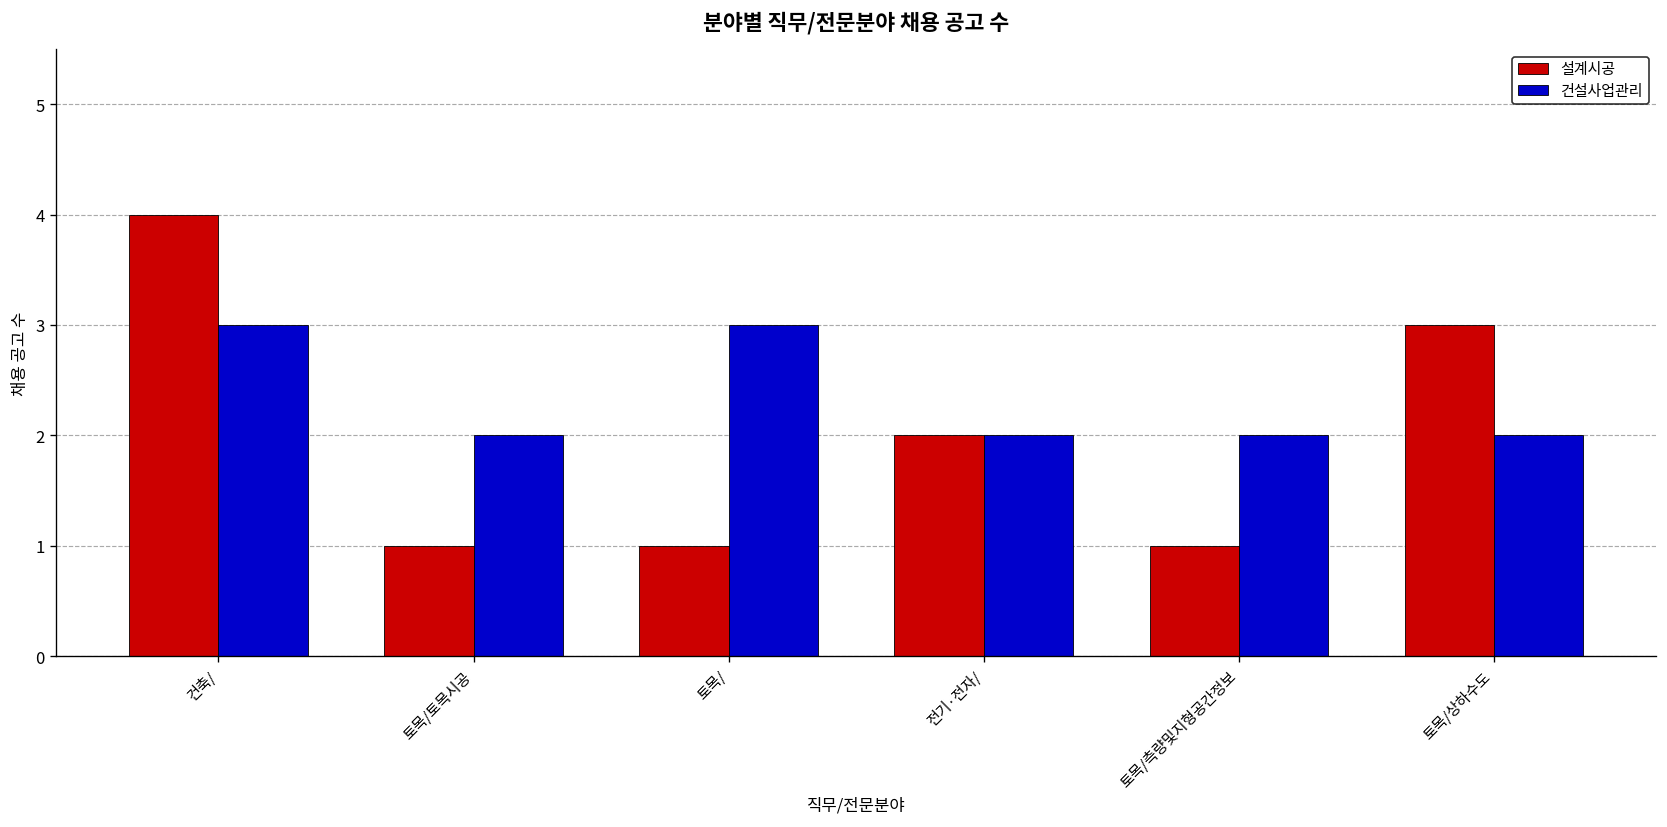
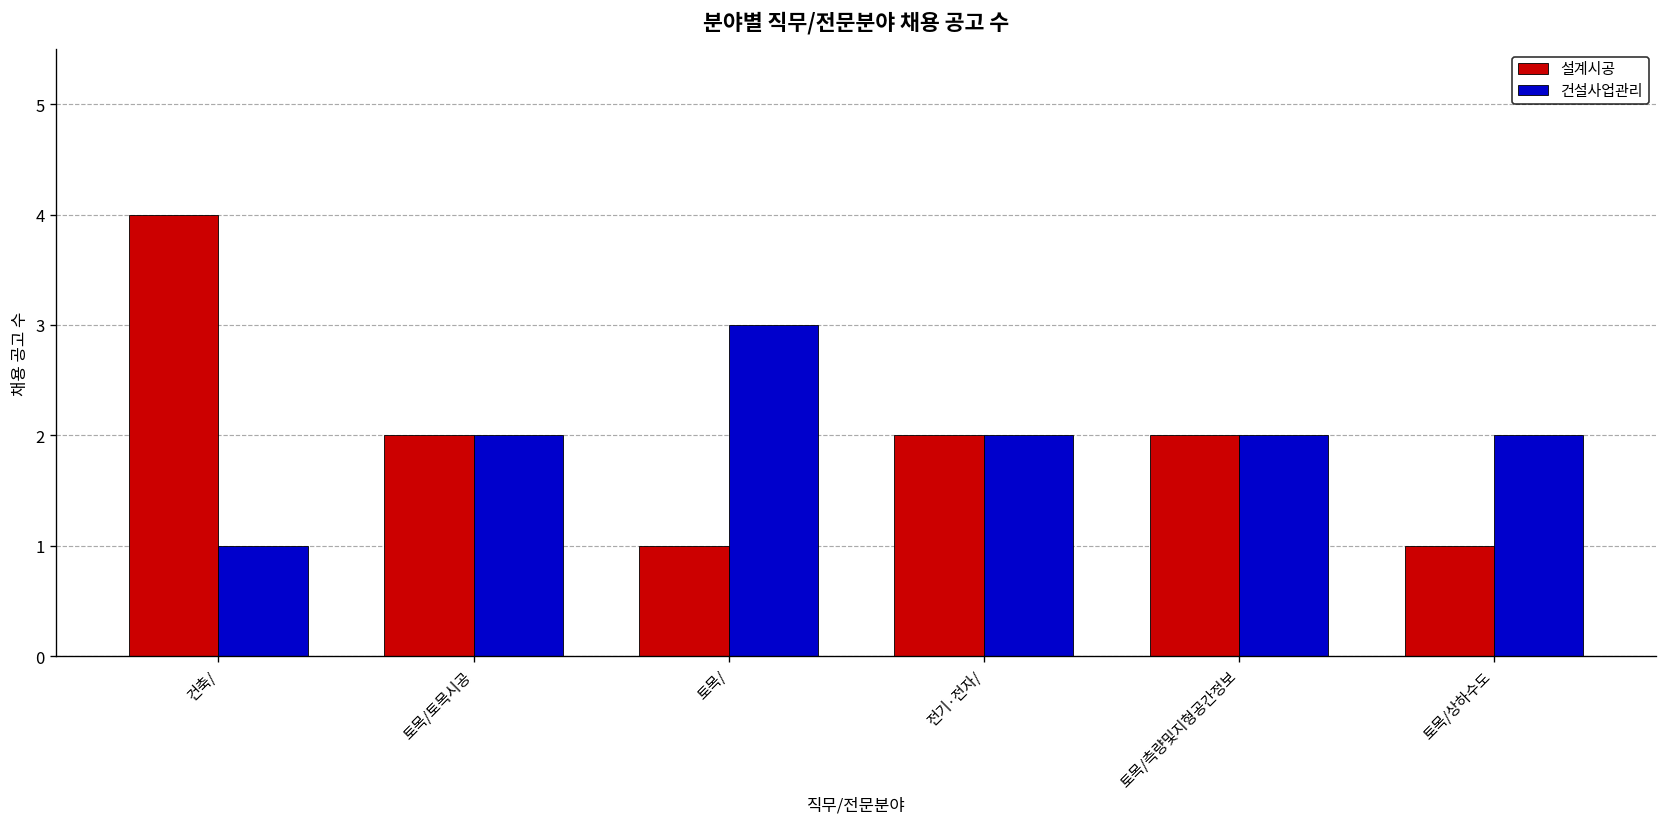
건설사업관리, 건축/: 3 -> 1
설계시공, 토목/토목시공: 1 -> 2
설계시공, 토목/측량및지형공간정보: 1 -> 2
설계시공, 토목/상하수도: 3 -> 1
